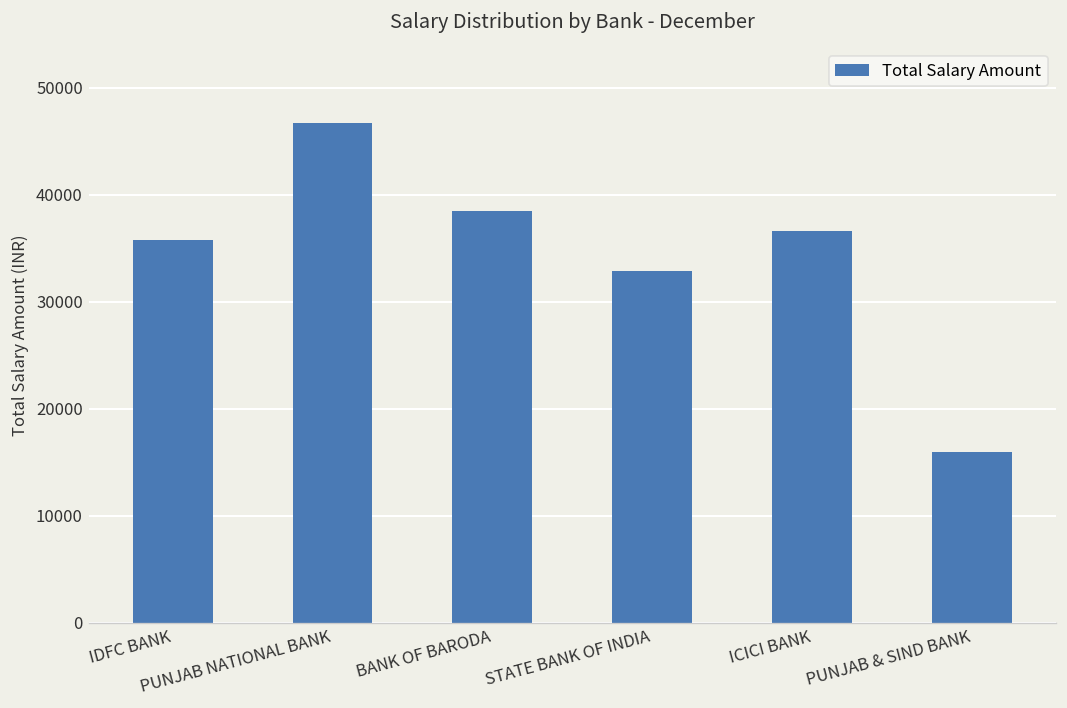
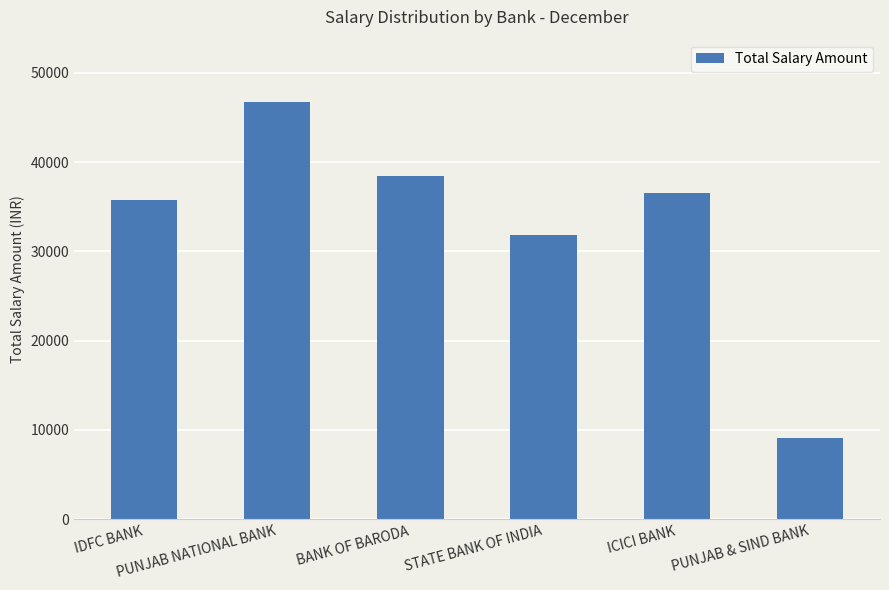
STATE BANK OF INDIA: 33000 -> 32000
PUNJAB & SIND BANK: 16000 -> 9000
